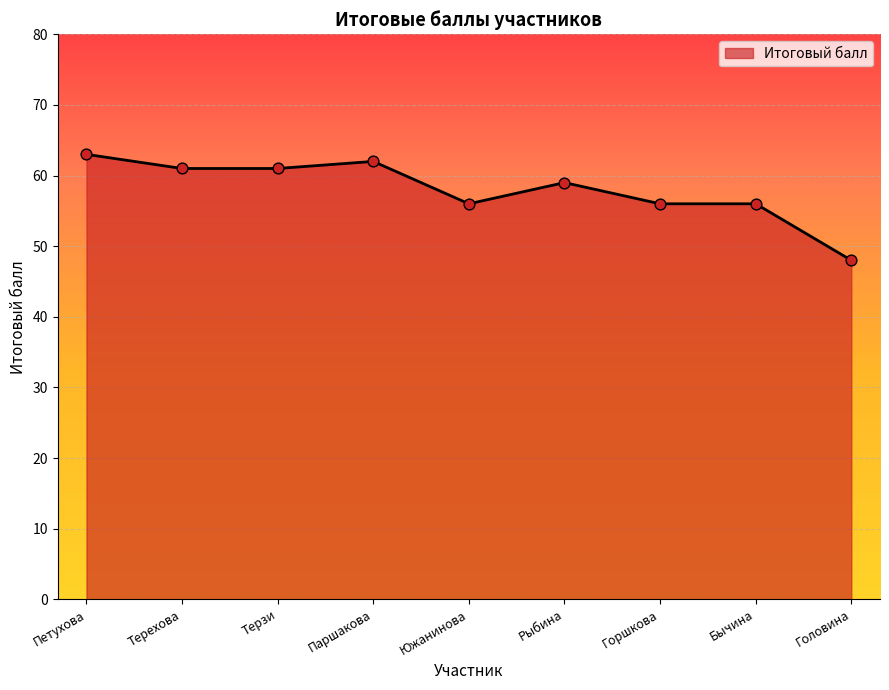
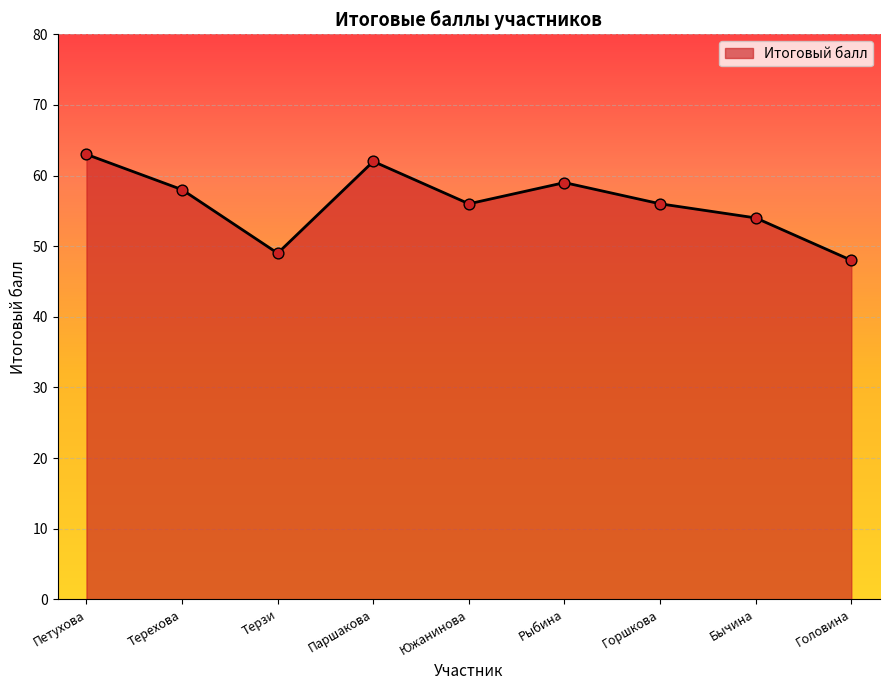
Терехова: 61 -> 58
Терзи: 61 -> 49
Бычина: 56 -> 54
